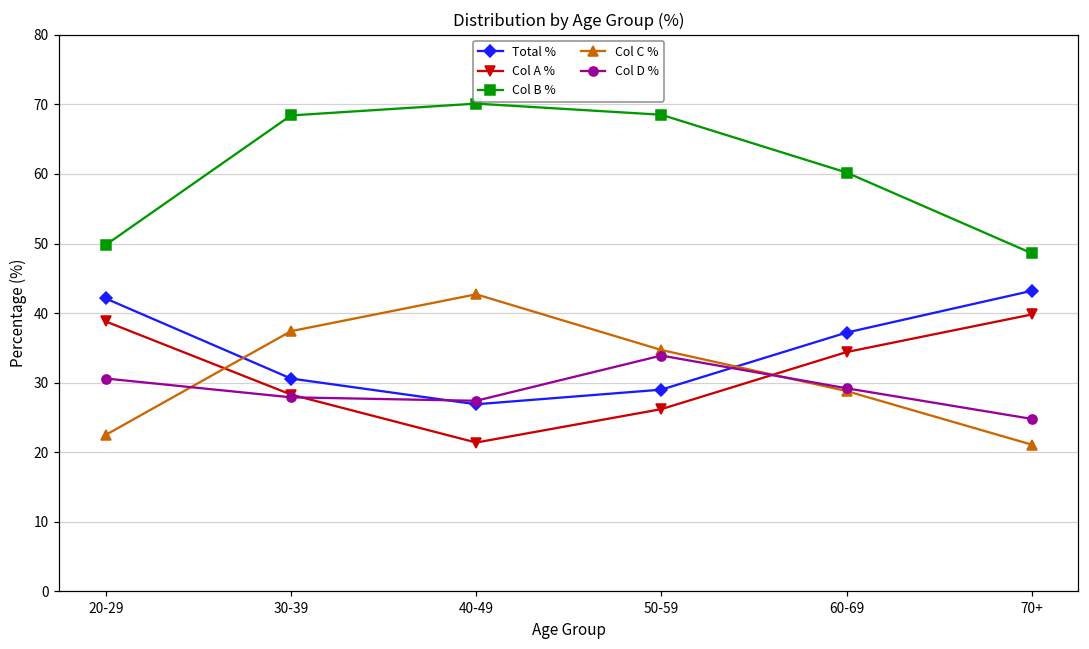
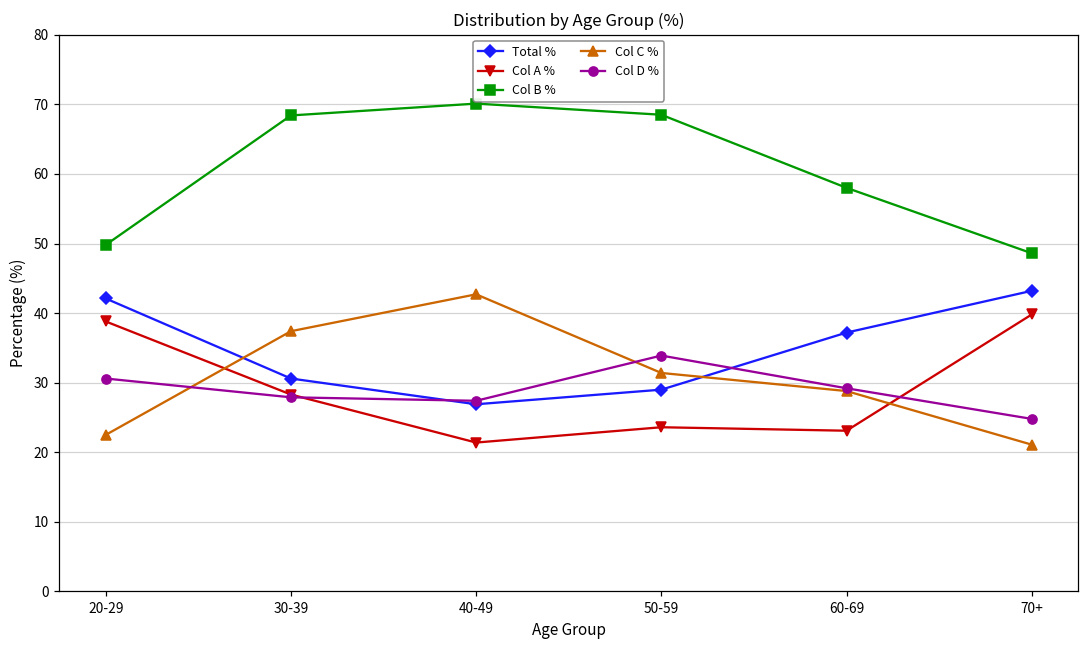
Col A %, 50-59: 26 -> 24
Col C %, 50-59: 35 -> 31
Col A %, 60-69: 34 -> 23
Col B %, 60-69: 60 -> 58
